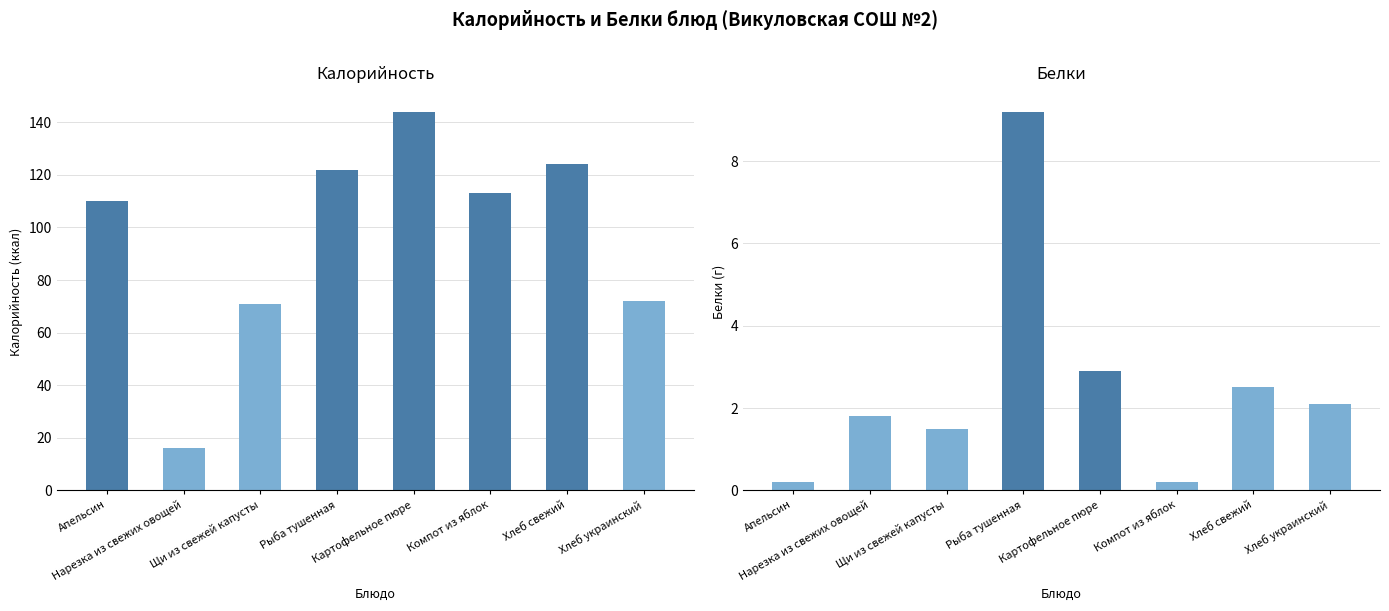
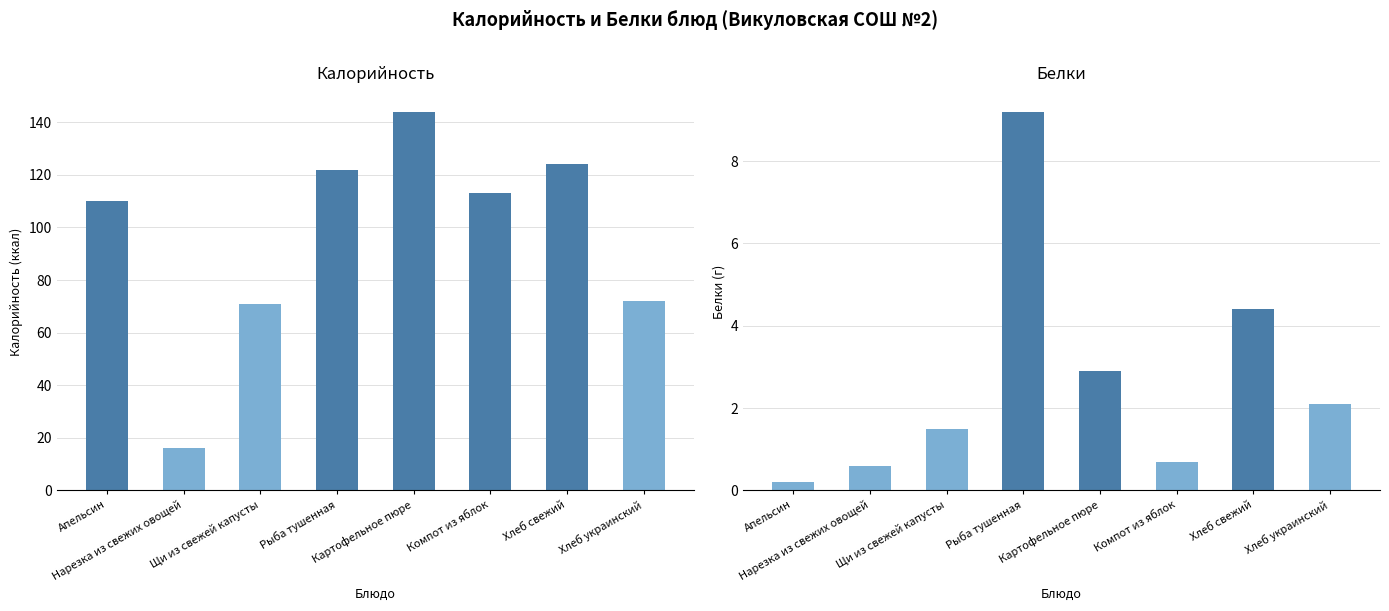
Белки, Нарезка из свежих овощей: 1.8 -> 0.6
Белки, Компот из яблок: 0.2 -> 0.7
Белки, Хлеб свежий: 2.5 -> 4.4
